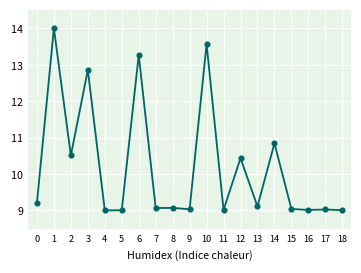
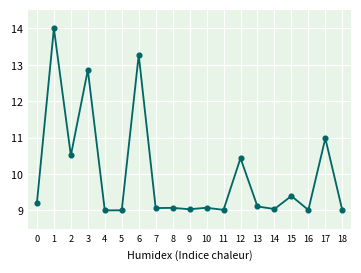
10: 13.6 -> 9.1
14: 10.8 -> 9.0
15: 9.0 -> 9.4
17: 9.0 -> 11.0
